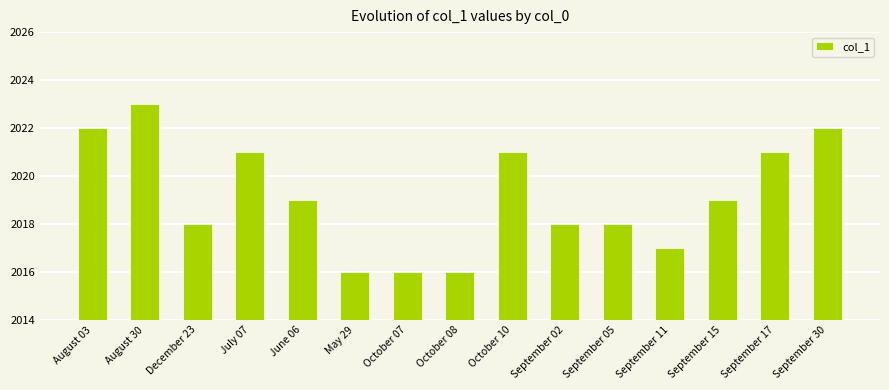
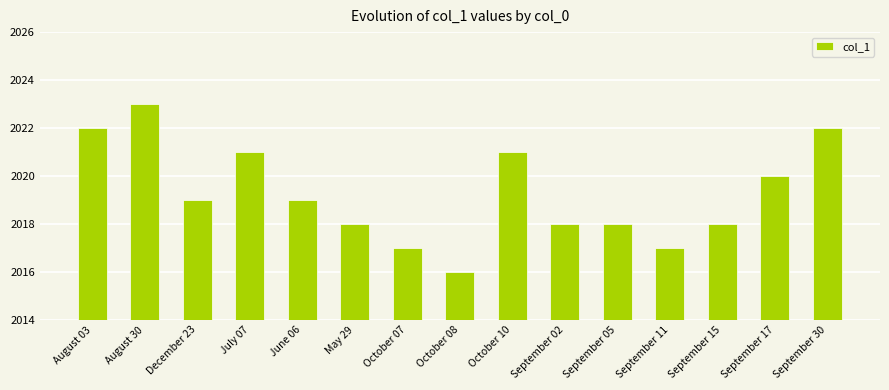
December 23: 2018 -> 2019
May 29: 2016 -> 2018
October 07: 2016 -> 2017
September 15: 2019 -> 2018
September 17: 2021 -> 2020
